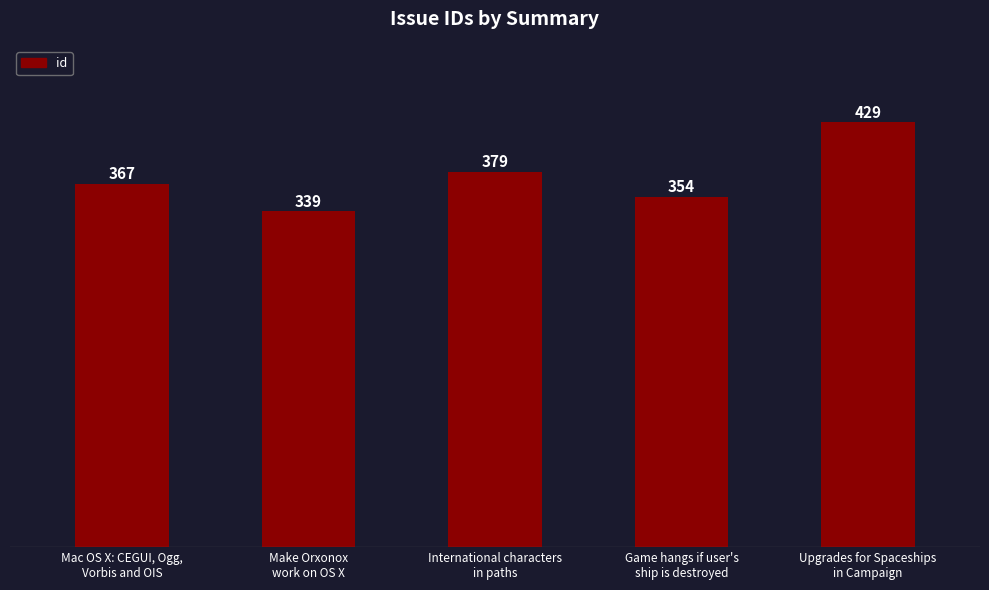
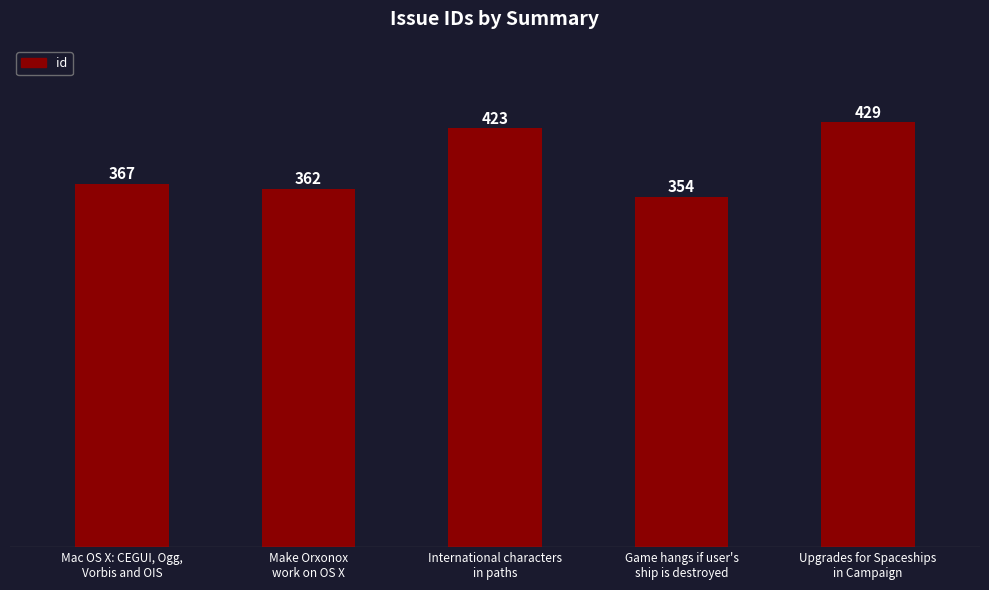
Make Orxonox work on OS X: 339 -> 362
International characters in paths: 379 -> 423
